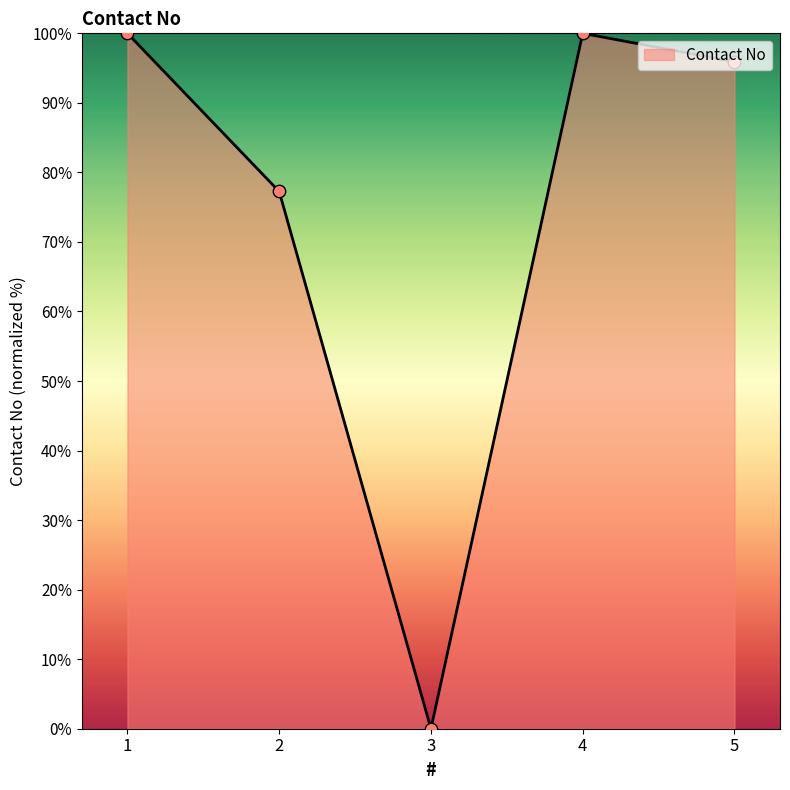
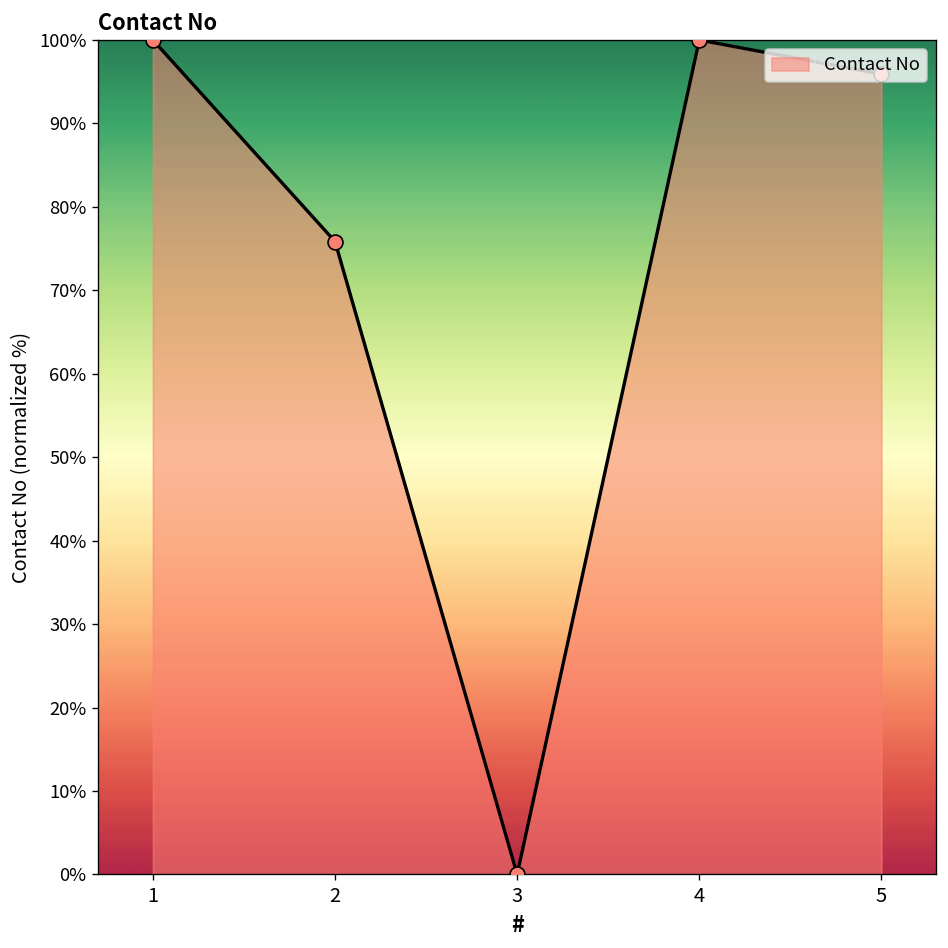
2: 77% -> 76%
